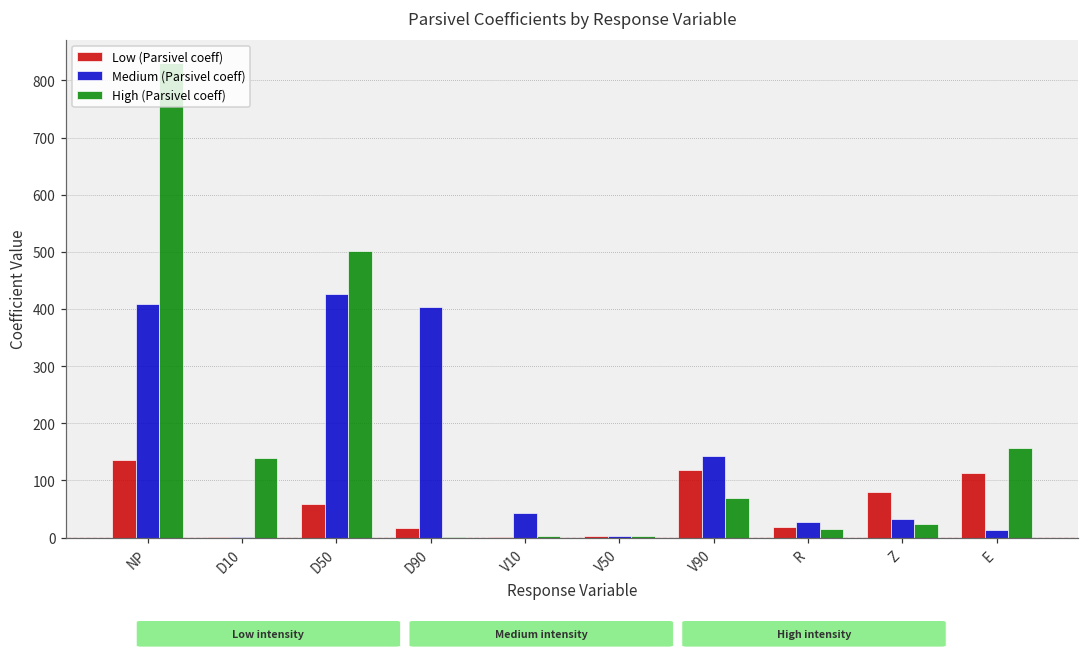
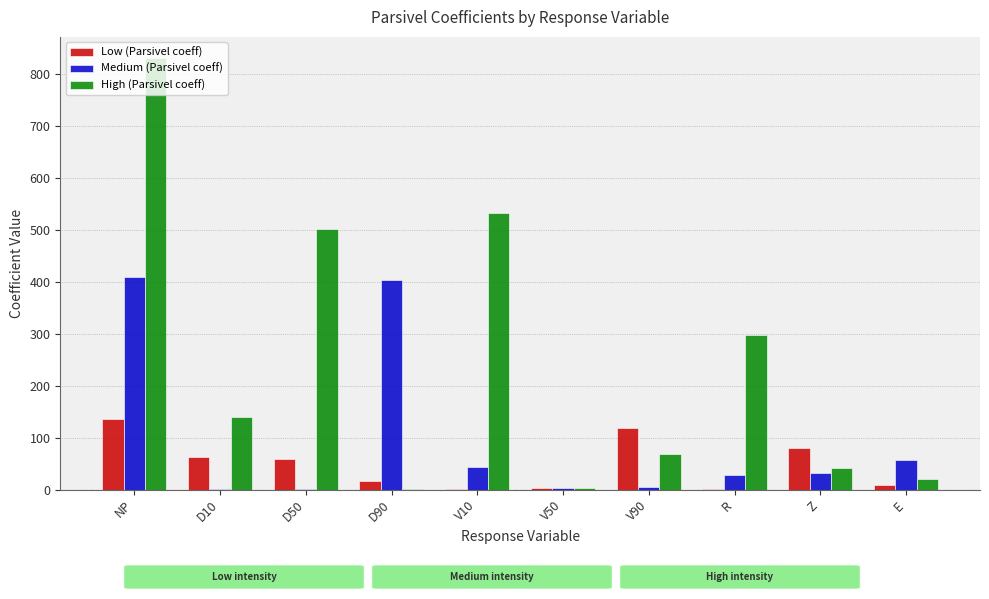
Low (Parsivel coeff), D10: 0 -> 60
Medium (Parsivel coeff), D50: 430 -> 0
High (Parsivel coeff), V10: 0 -> 530
Medium (Parsivel coeff), V90: 140 -> 0
Low (Parsivel coeff), R: 20 -> 0
High (Parsivel coeff), R: 10 -> 300
High (Parsivel coeff), Z: 20 -> 40
Low (Parsivel coeff), E: 110 -> 10
Medium (Parsivel coeff), E: 10 -> 60
High (Parsivel coeff), E: 160 -> 20
